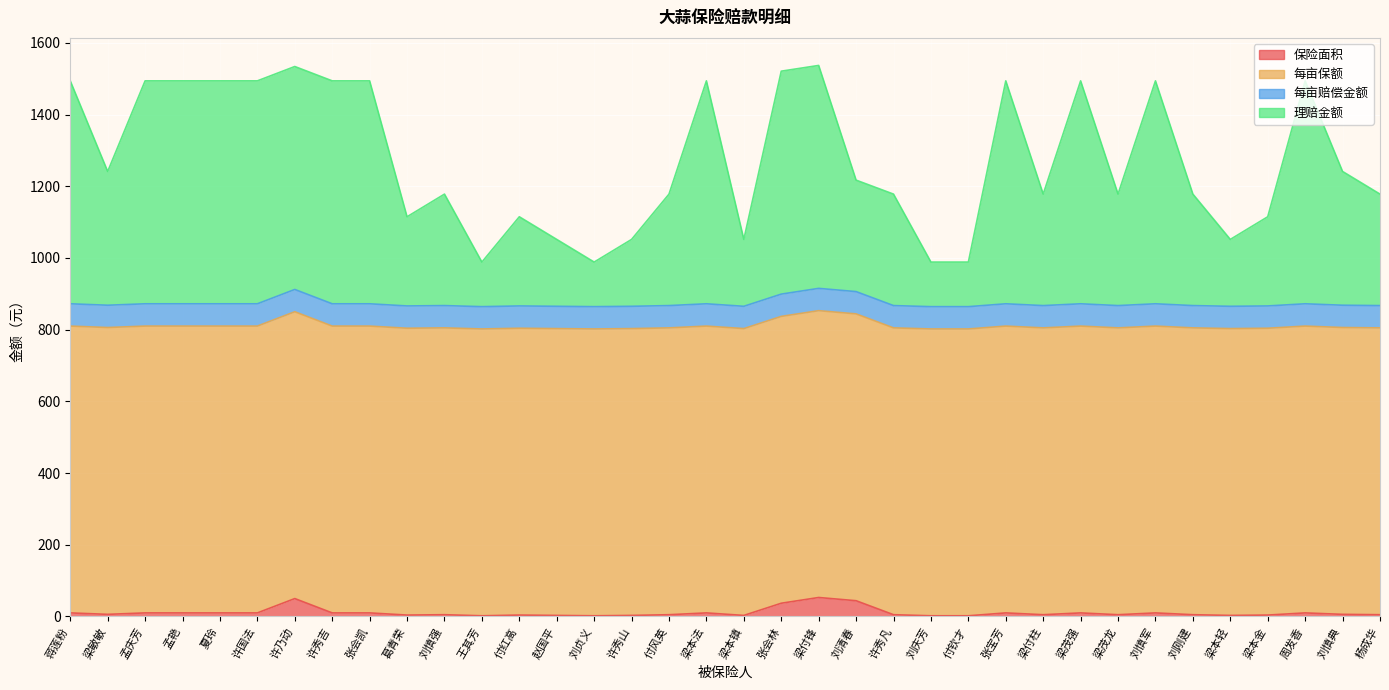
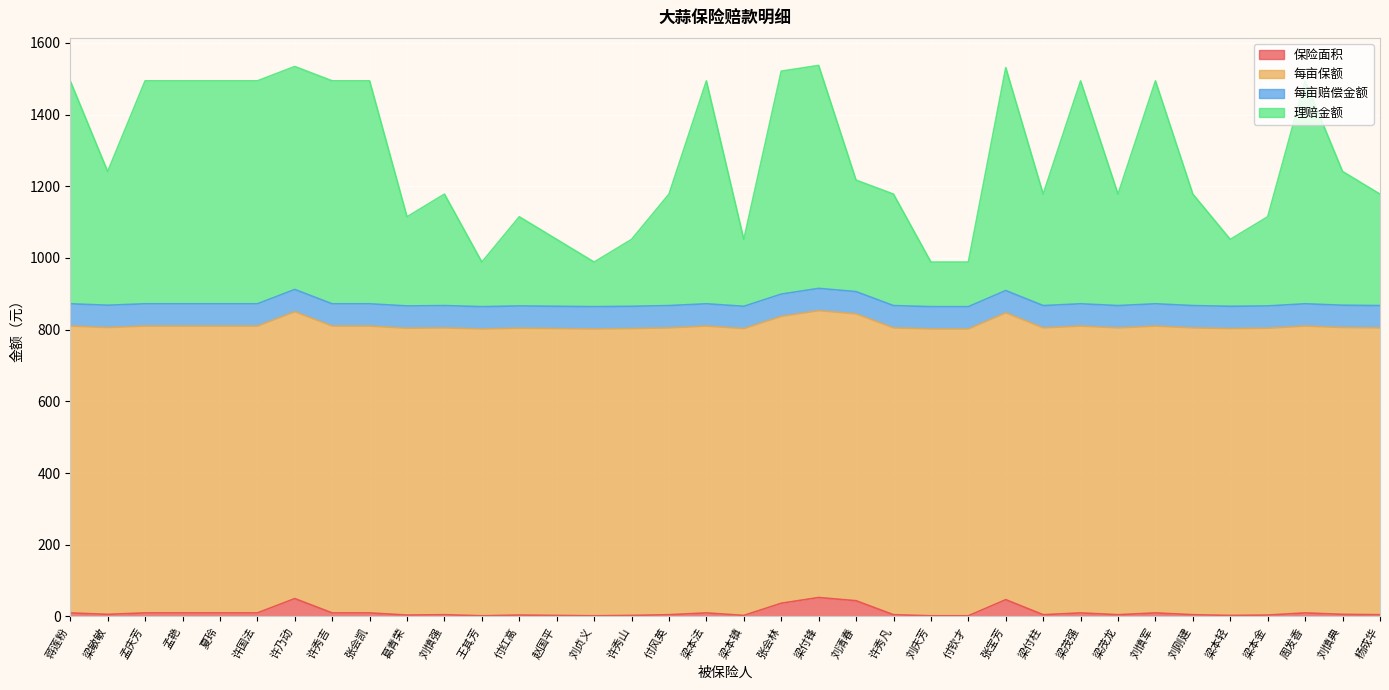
保险面积, 张宝芳: 10 -> 50
